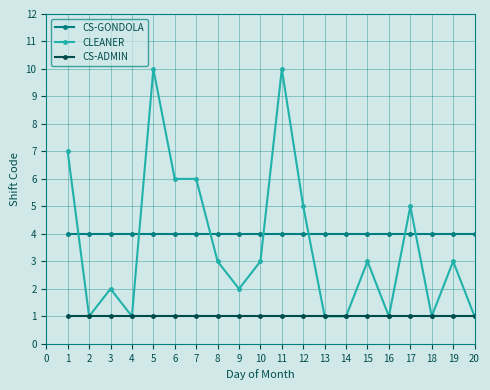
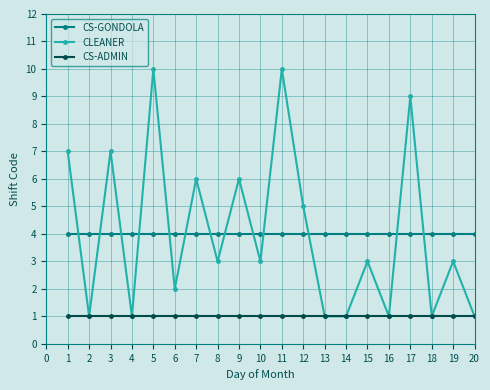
CLEANER, 3: 2 -> 7
CLEANER, 6: 6 -> 2
CLEANER, 9: 2 -> 6
CLEANER, 17: 5 -> 9
